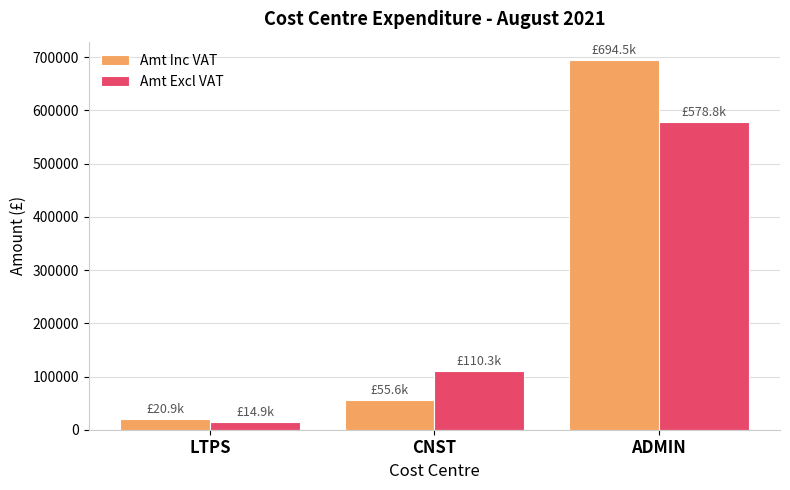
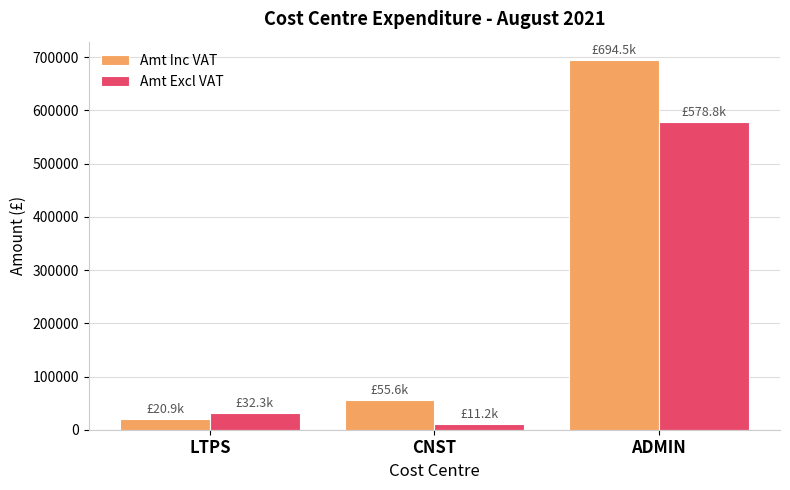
Amt Excl VAT, LTPS: £14.9k -> £32.3k
Amt Excl VAT, CNST: £110.3k -> £11.2k
